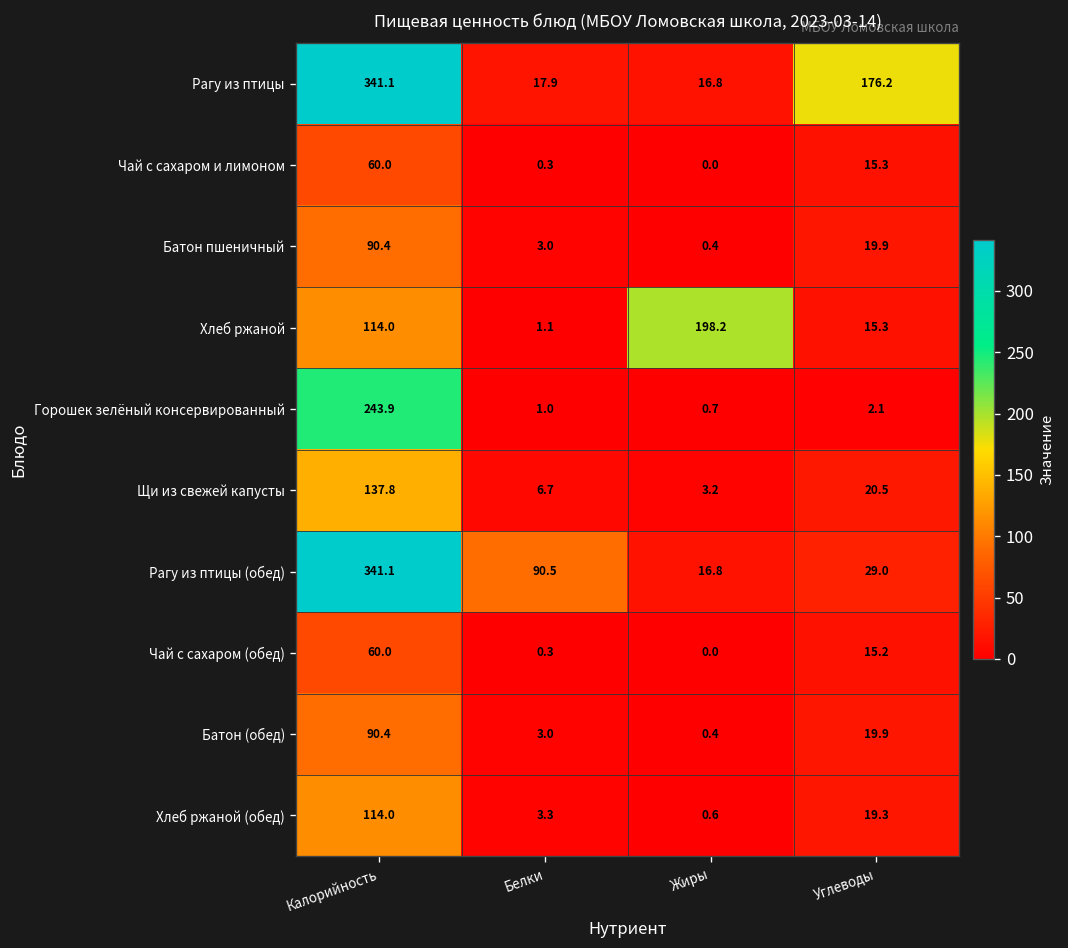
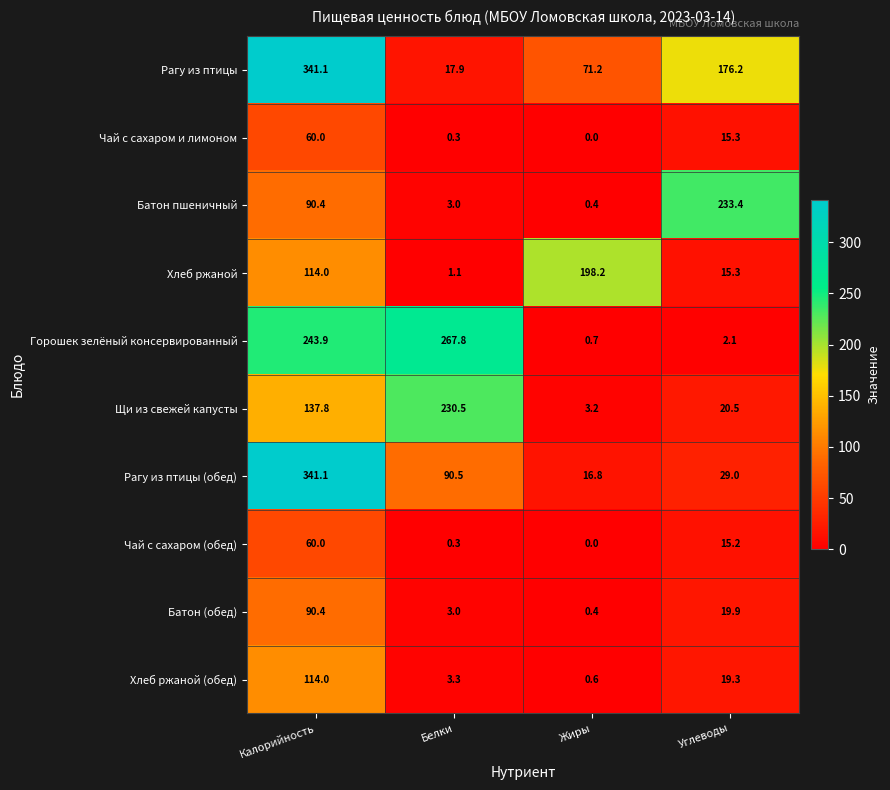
Рагу из птицы, Жиры: 16.8 -> 71.2
Батон пшеничный, Углеводы: 19.9 -> 233.4
Горошек зелёный консервированный, Белки: 1.0 -> 267.8
Щи из свежей капусты, Белки: 6.7 -> 230.5
